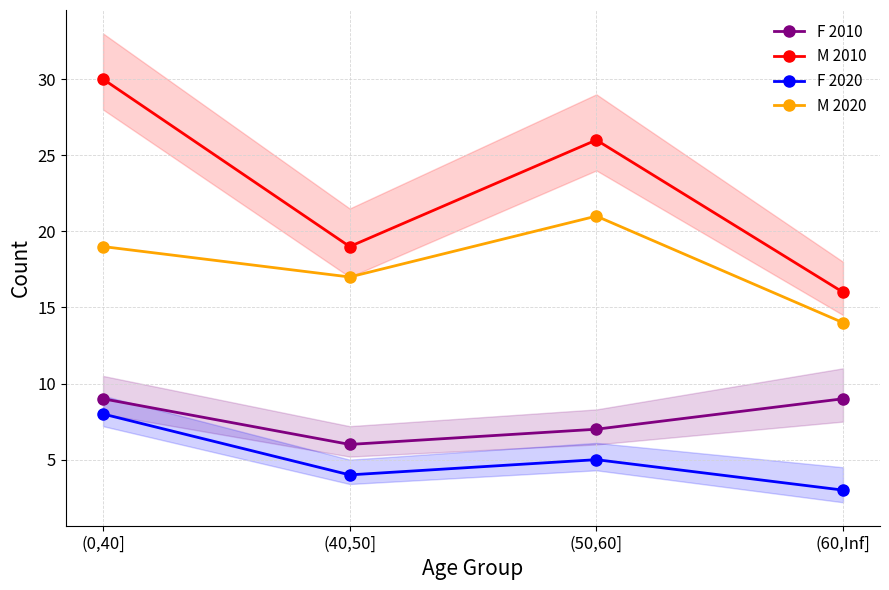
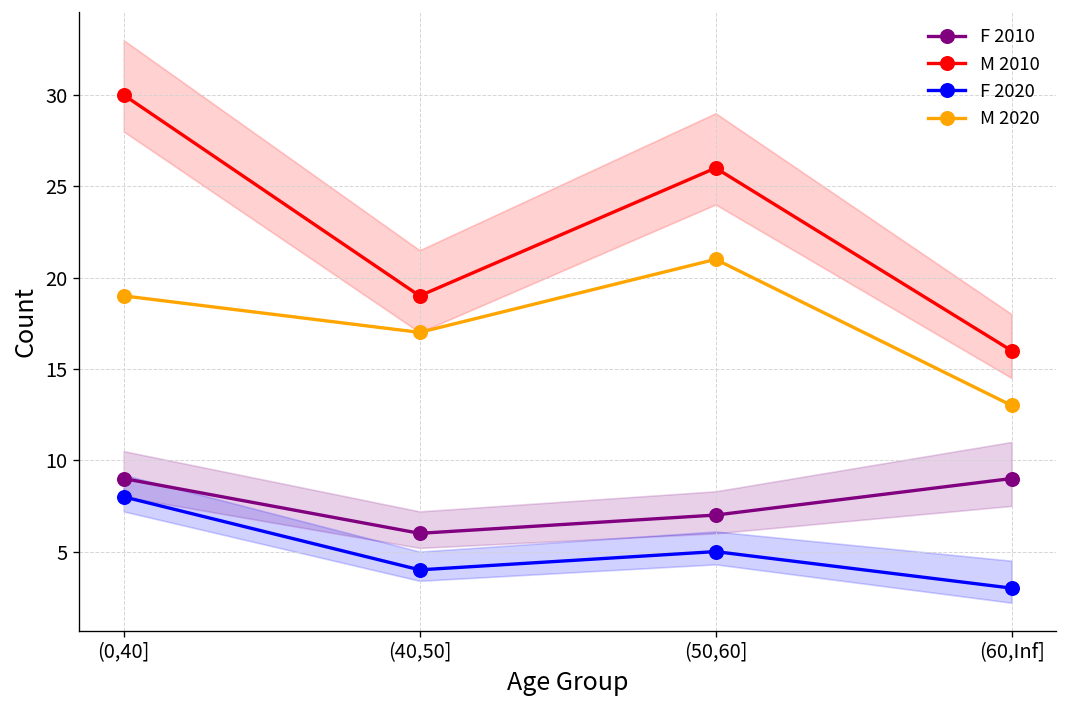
M 2020, (60,Inf]: 14 -> 13
